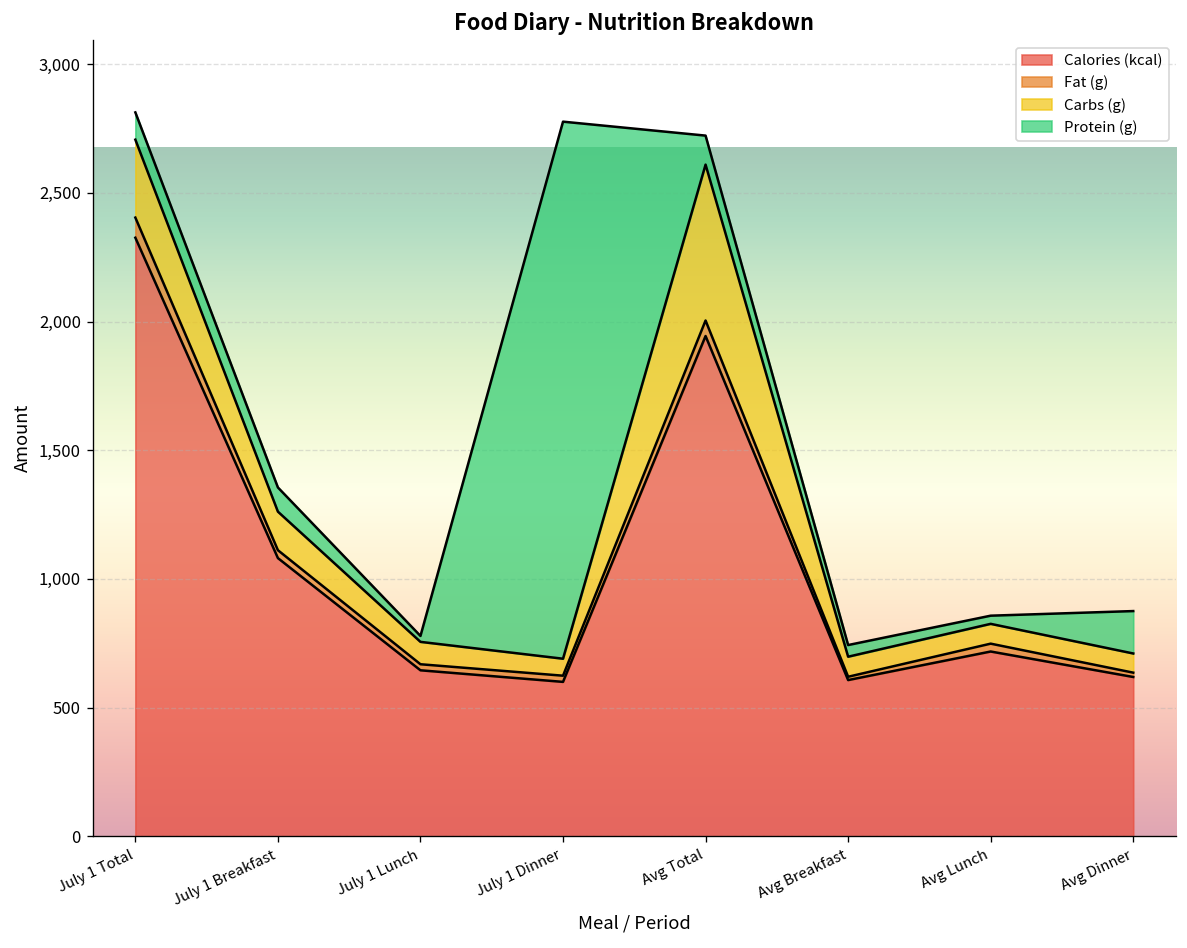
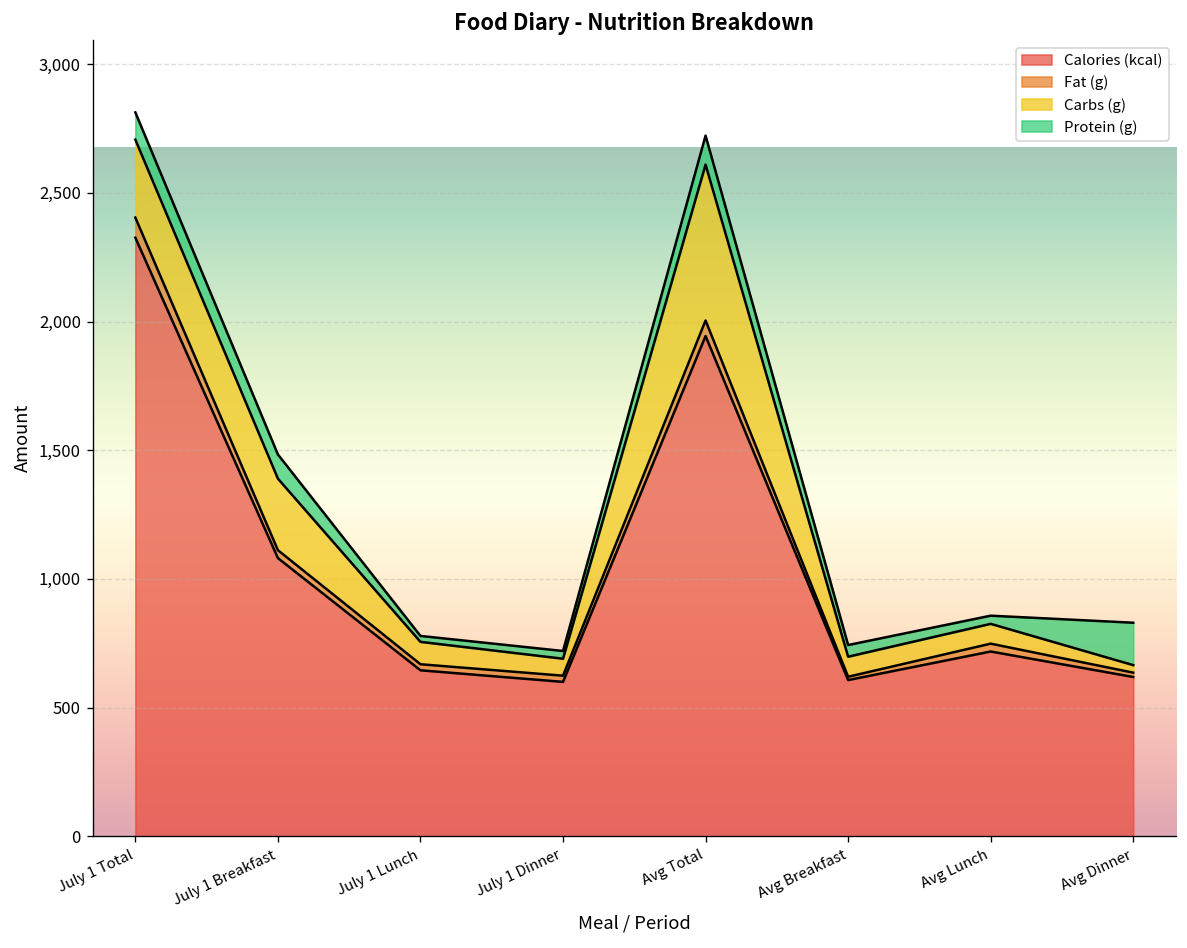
Carbs (g), July 1 Breakfast: 150 -> 280
Protein (g), July 1 Dinner: 2,090 -> 30
Carbs (g), Avg Dinner: 70 -> 30
